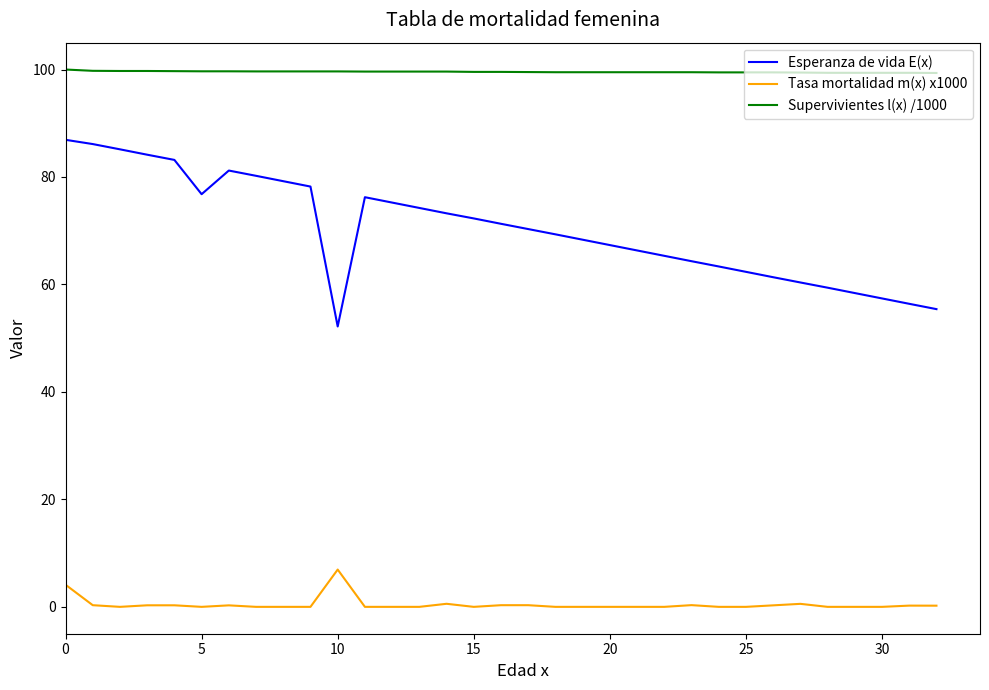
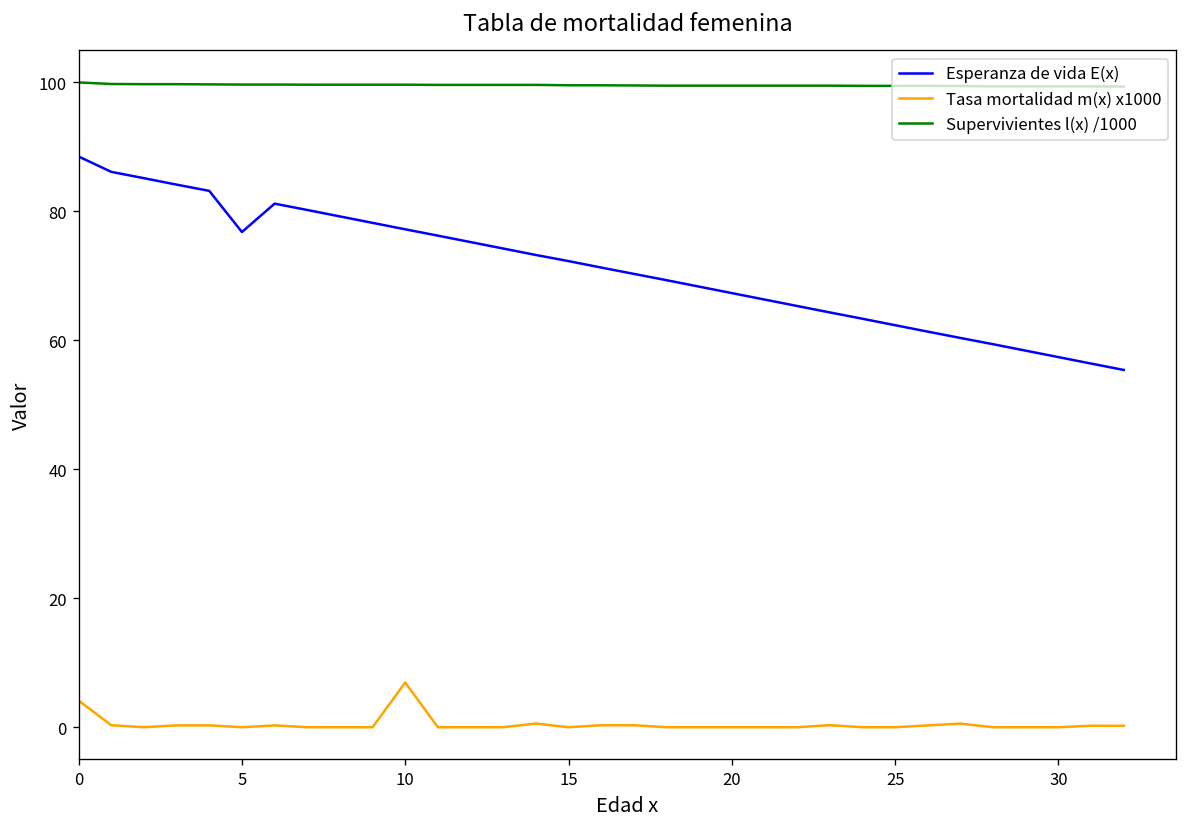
Esperanza de vida E(x), 0: 87 -> 89
Esperanza de vida E(x), 10: 52 -> 77
